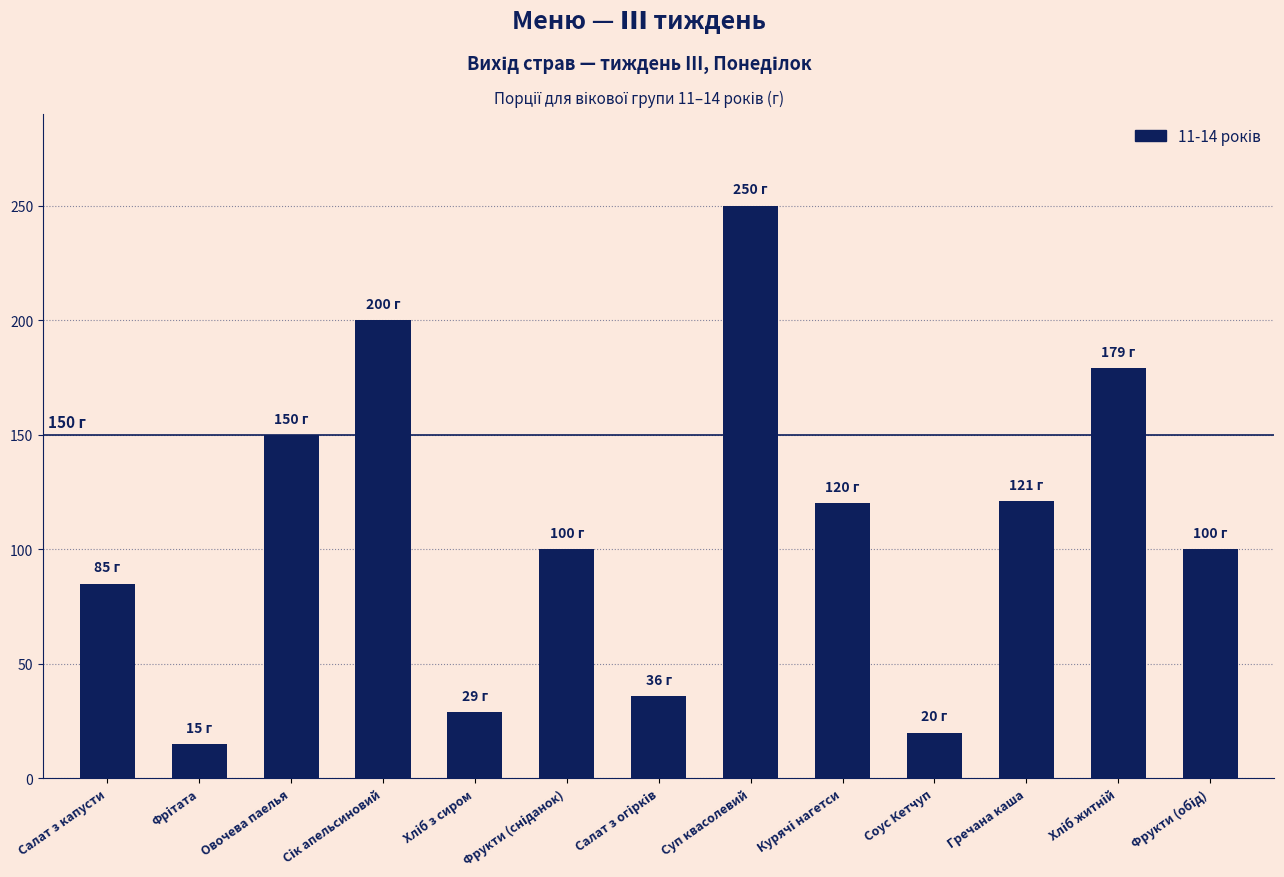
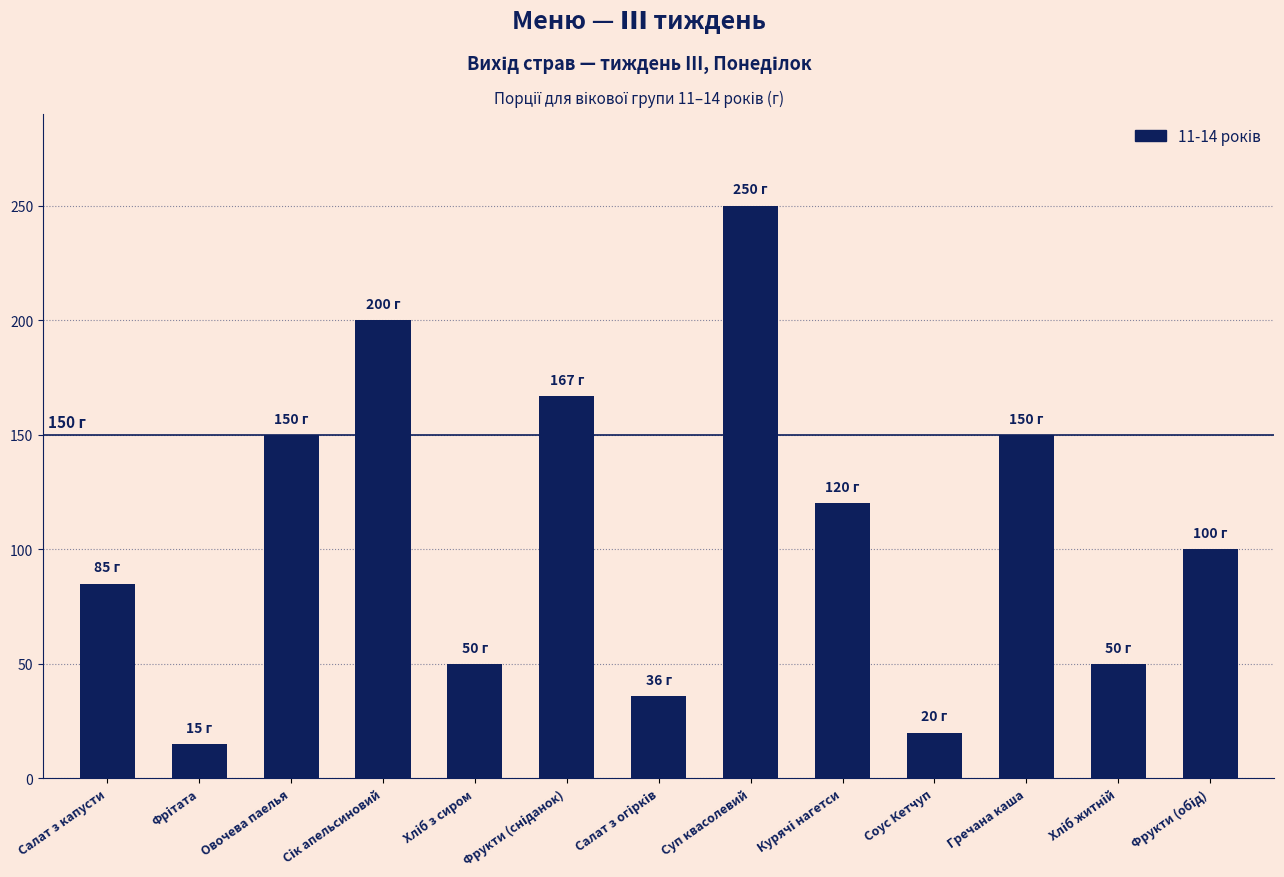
Хліб з сиром: 29 -> 50
Фрукти (сніданок): 100 -> 167
Гречана каша: 121 -> 150
Хліб житній: 179 -> 50
